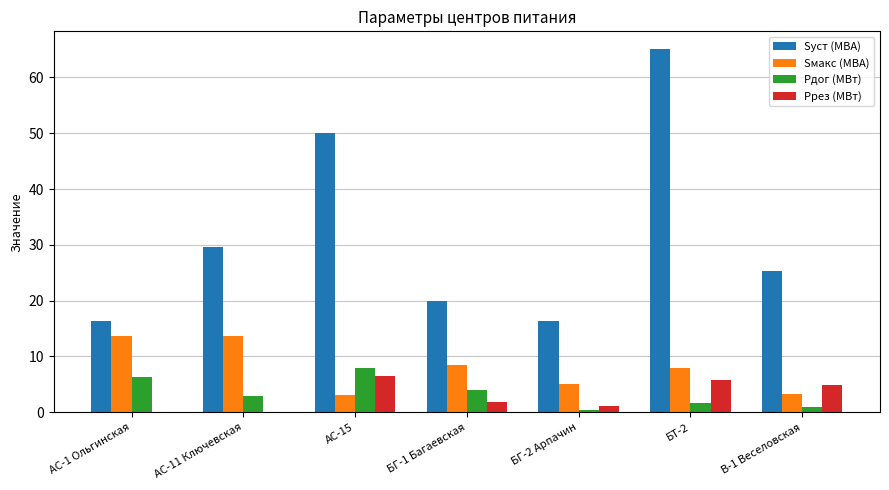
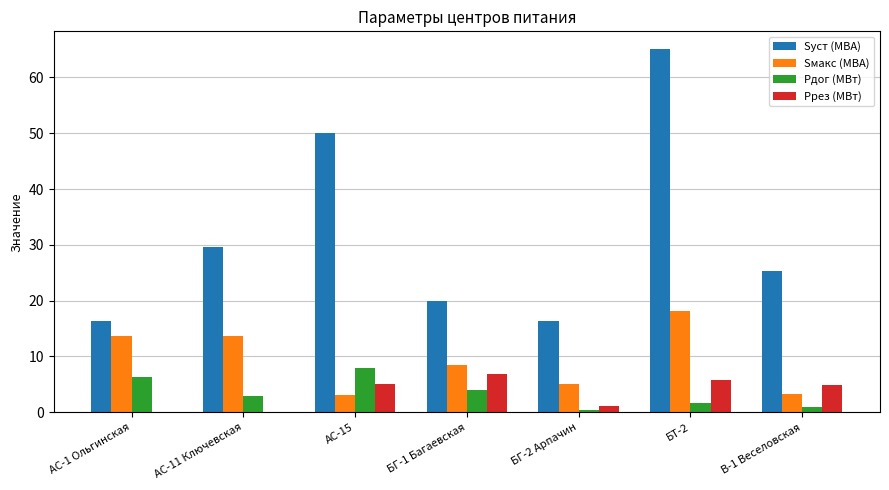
Ррез (МВт), АС-15: 7 -> 5
Ррез (МВт), БГ-1 Багаевская: 2 -> 7
Sмакс (МВА), БТ-2: 8 -> 18
